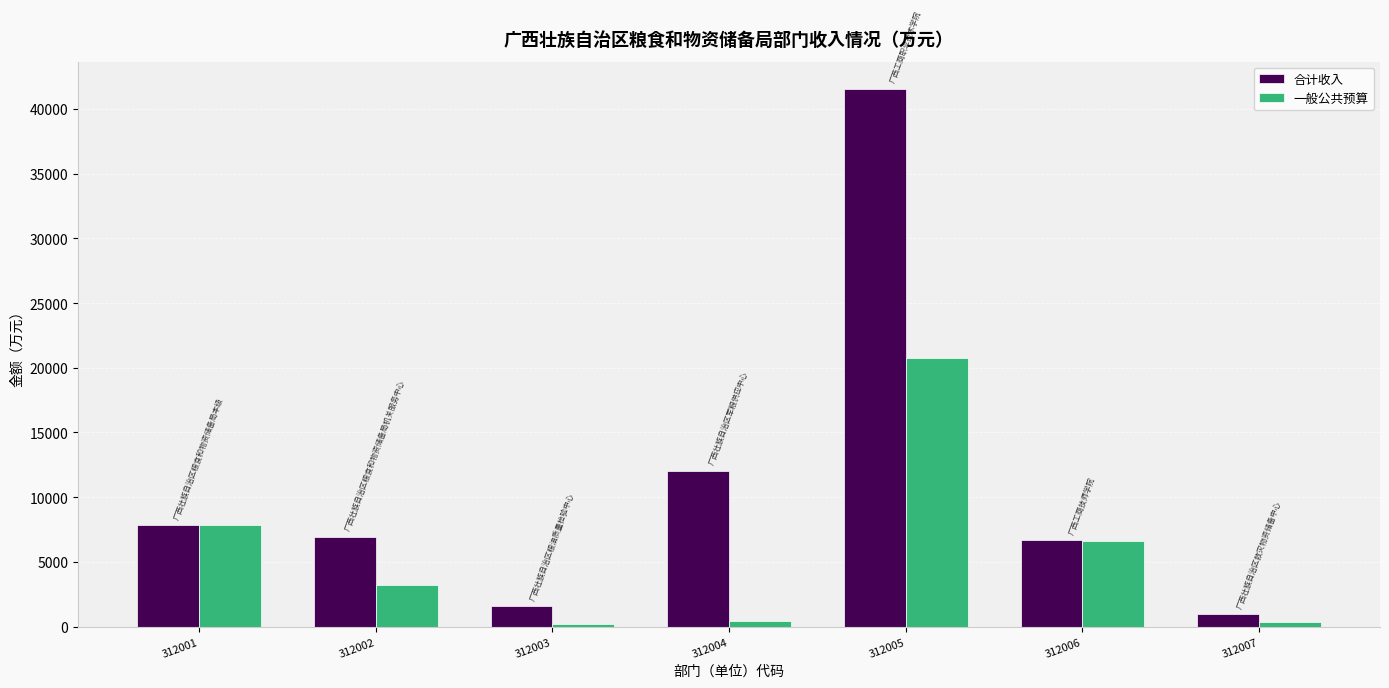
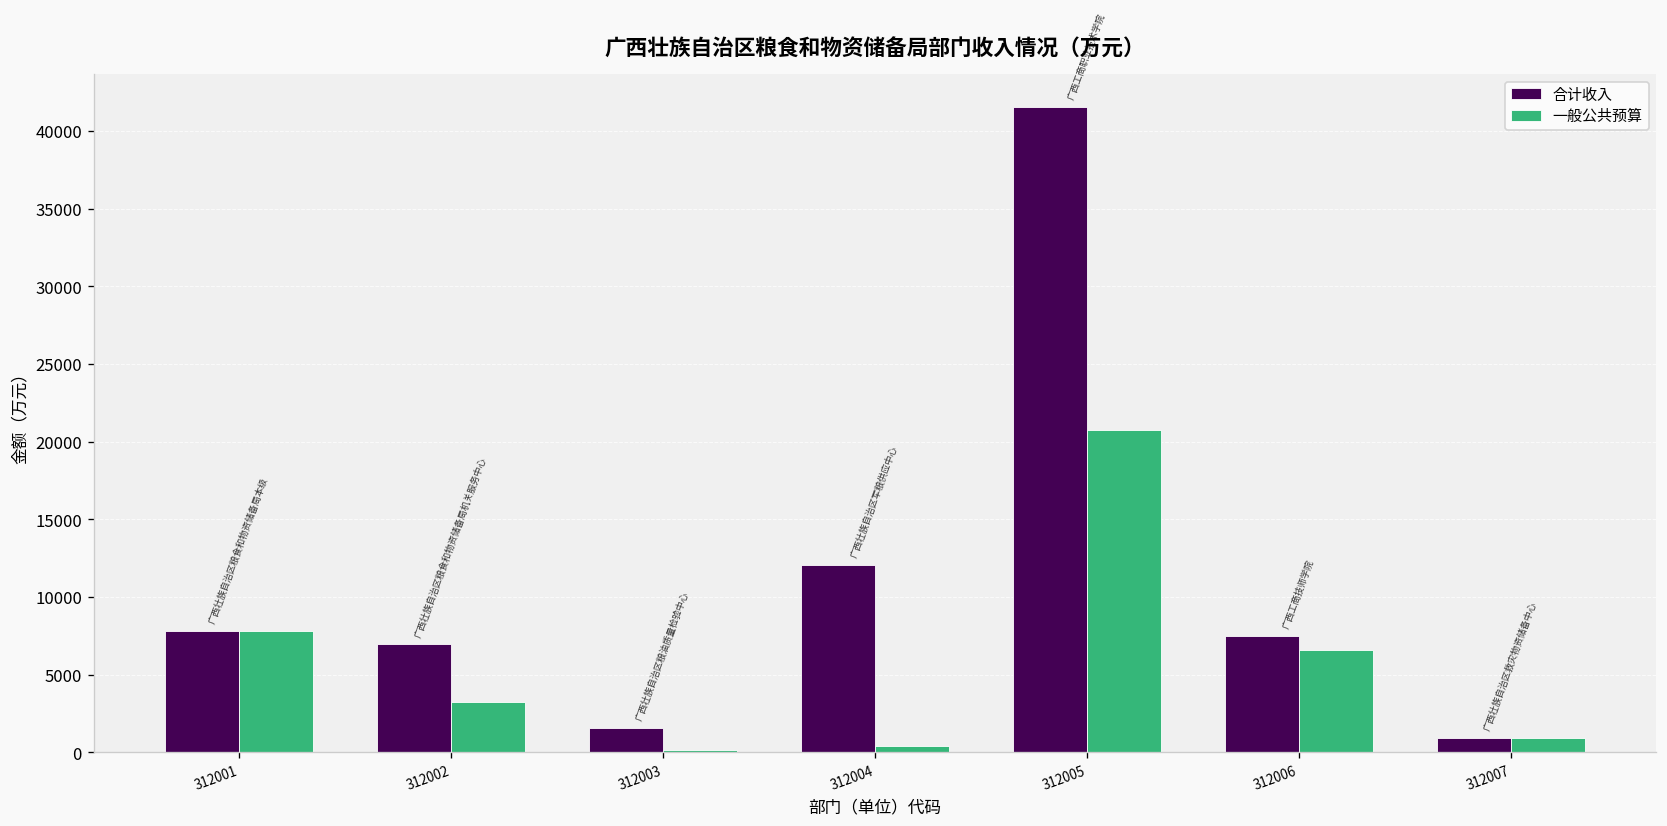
合计收入, 312006: 6700 -> 7500
一般公共预算, 312007: 300 -> 900
